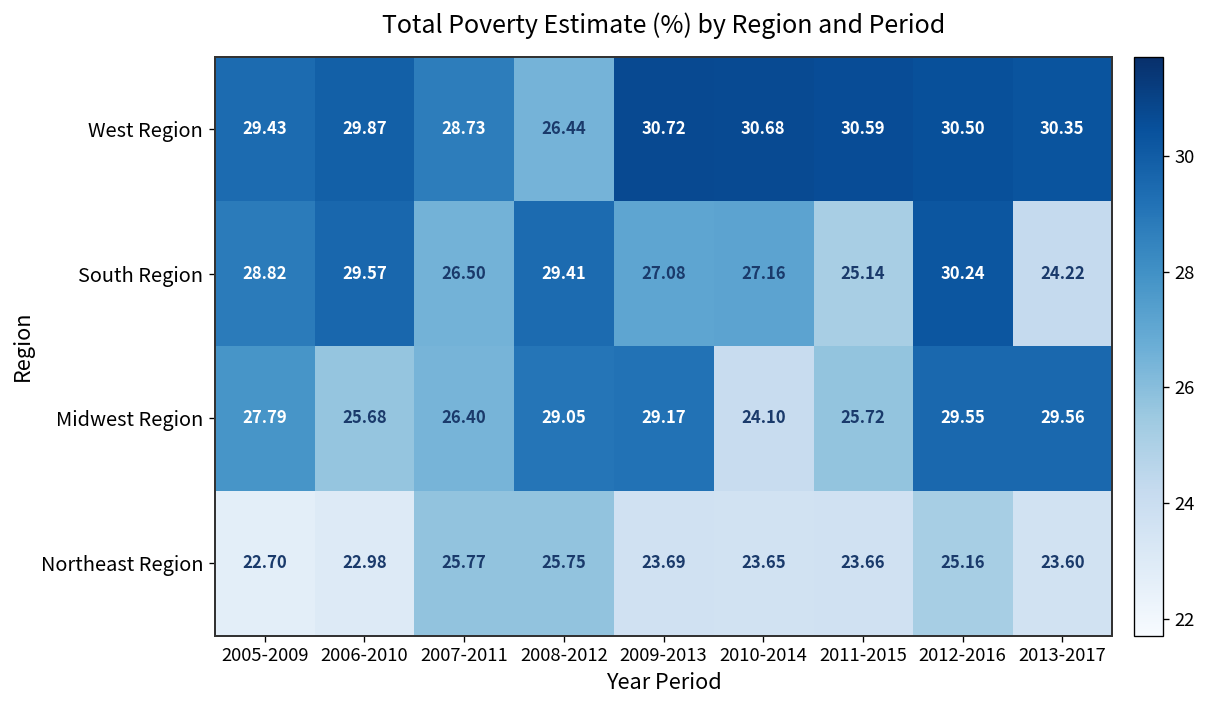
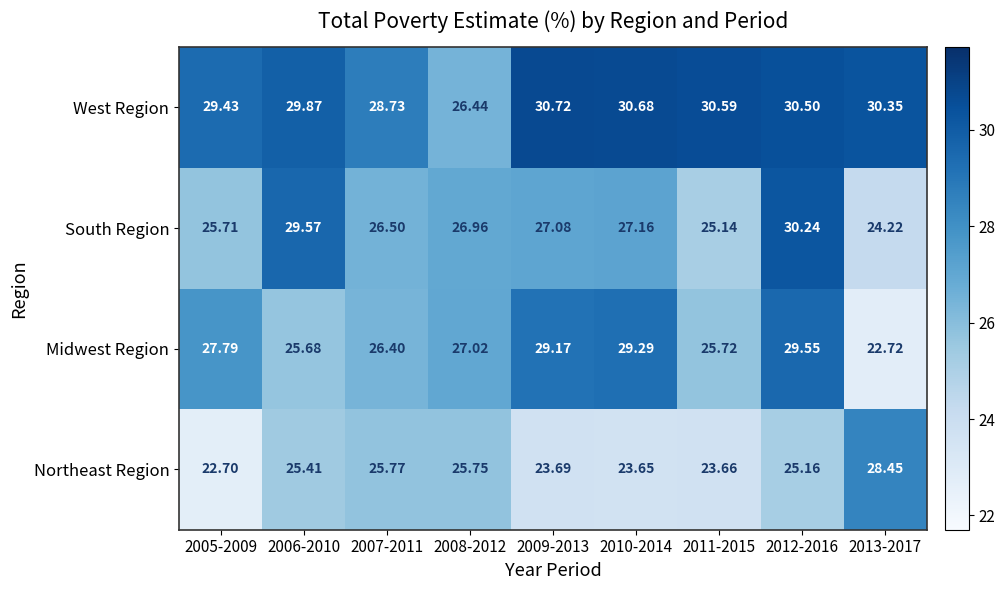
South Region, 2005-2009: 28.82 -> 25.71
South Region, 2008-2012: 29.41 -> 26.96
Midwest Region, 2008-2012: 29.05 -> 27.02
Midwest Region, 2010-2014: 24.10 -> 29.29
Midwest Region, 2013-2017: 29.56 -> 22.72
Northeast Region, 2006-2010: 22.98 -> 25.41
Northeast Region, 2013-2017: 23.60 -> 28.45
